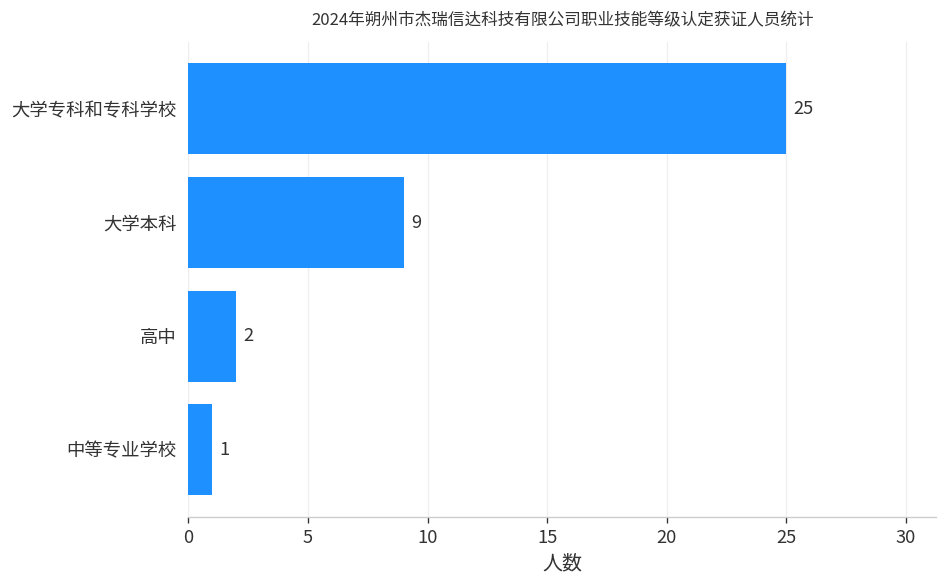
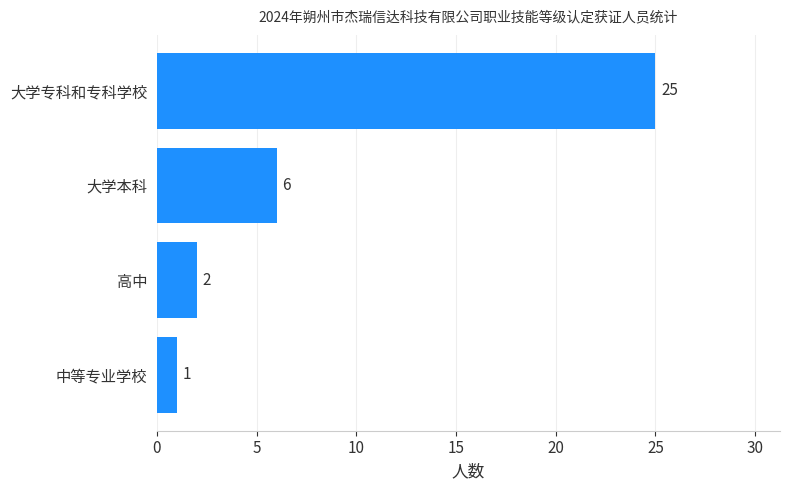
大学本科: 9 -> 6
